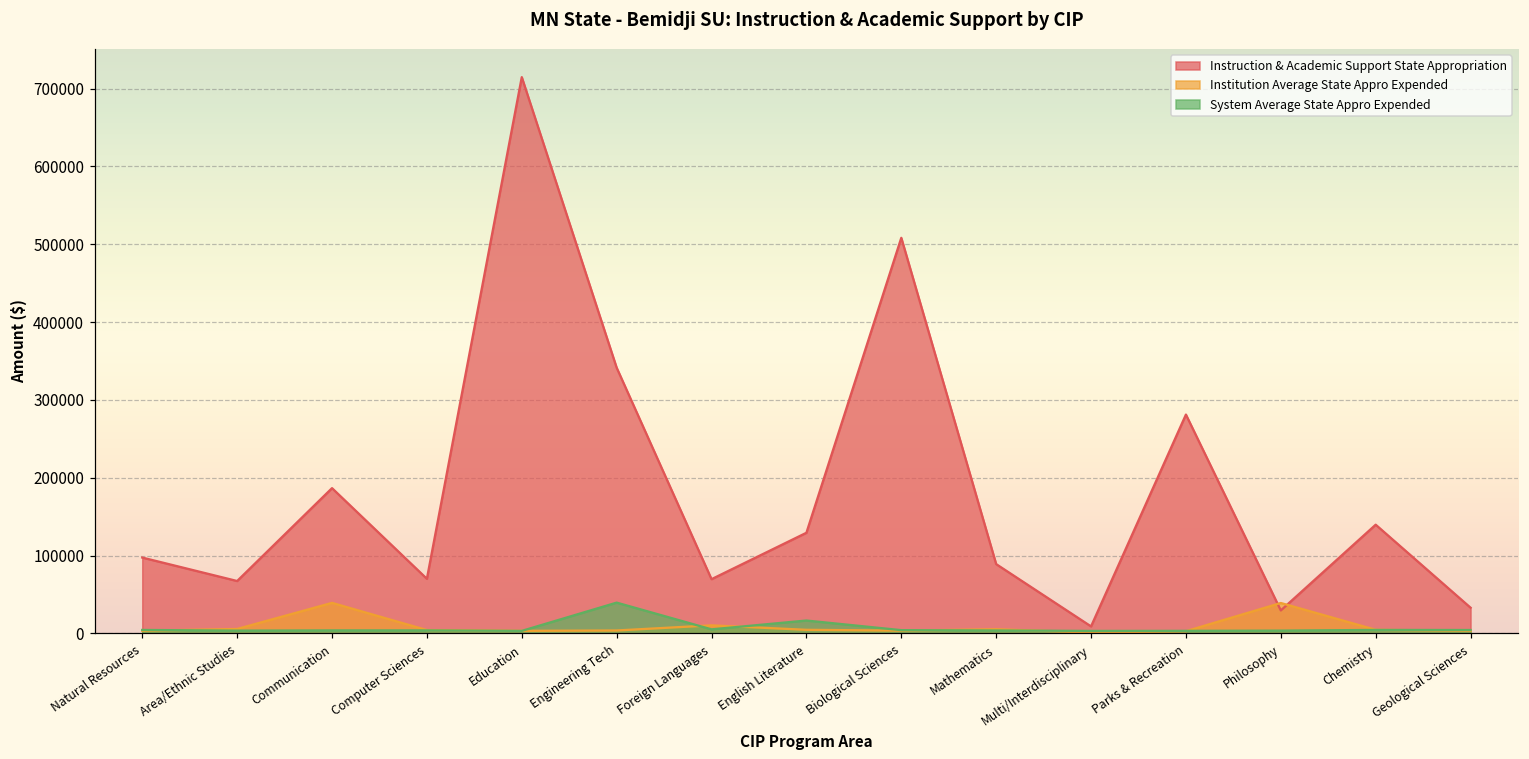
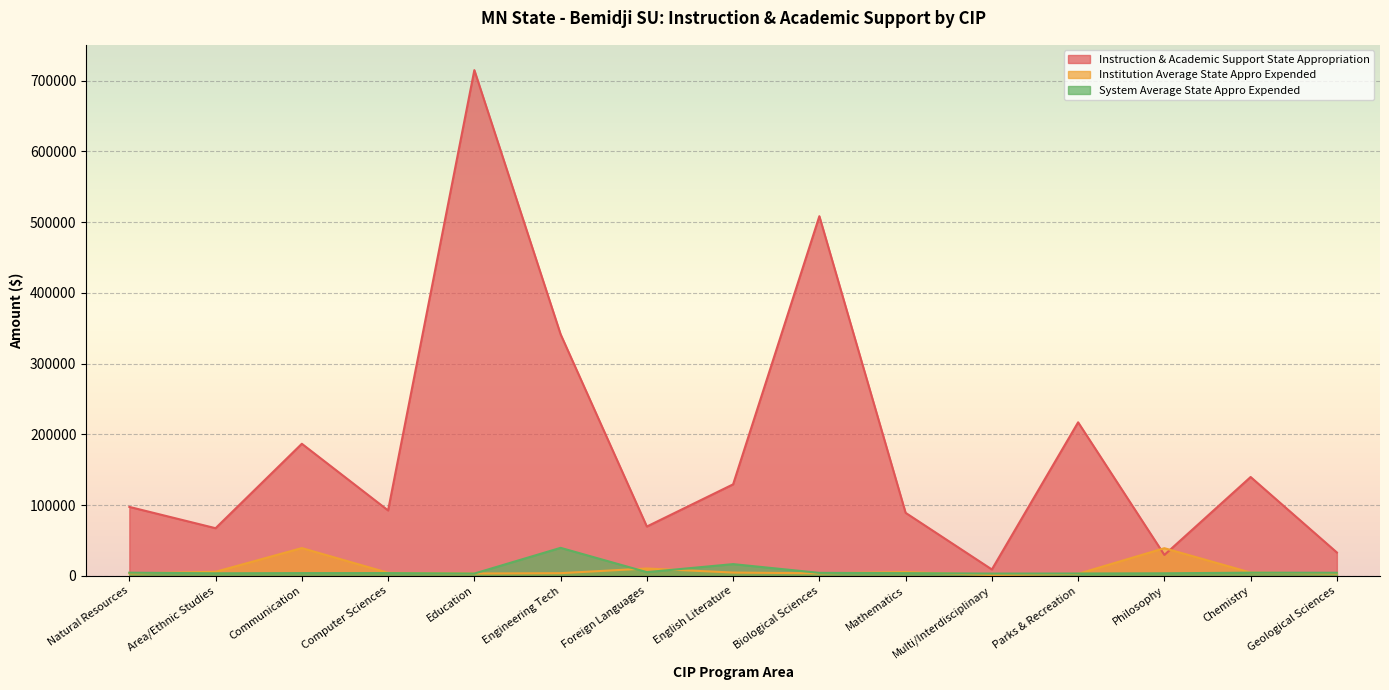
Instruction & Academic Support State Appropriation, Computer Sciences: 70000 -> 90000
Instruction & Academic Support State Appropriation, Parks & Recreation: 280000 -> 220000
